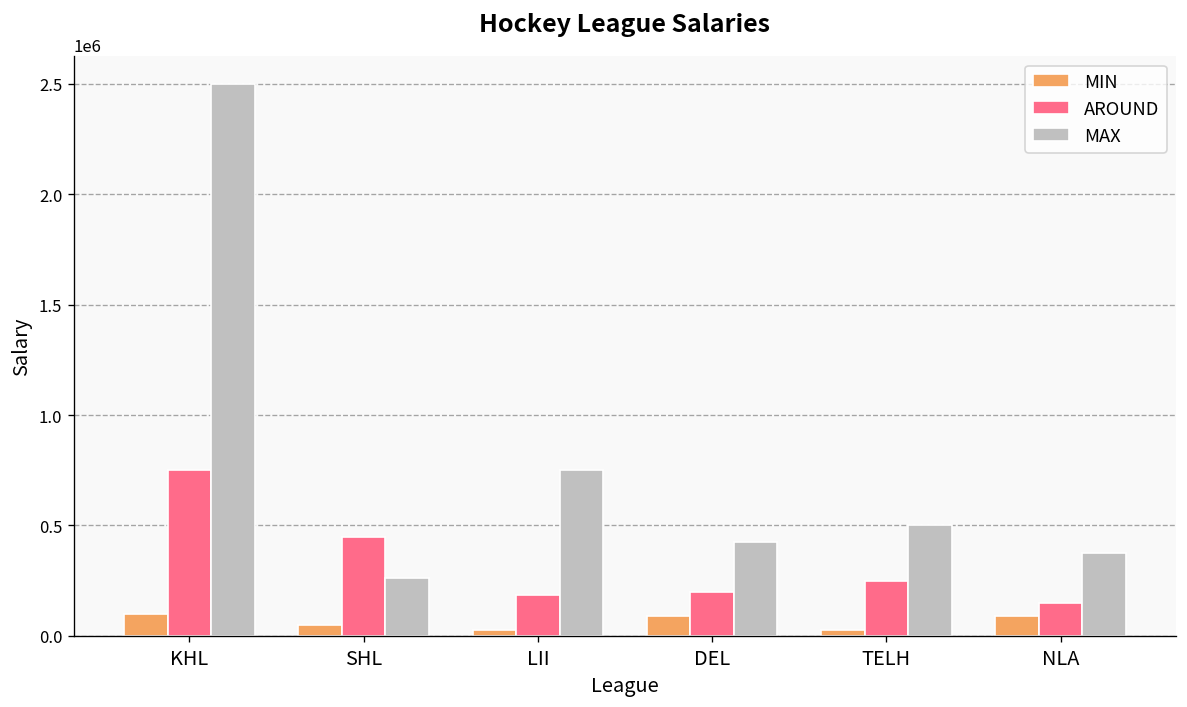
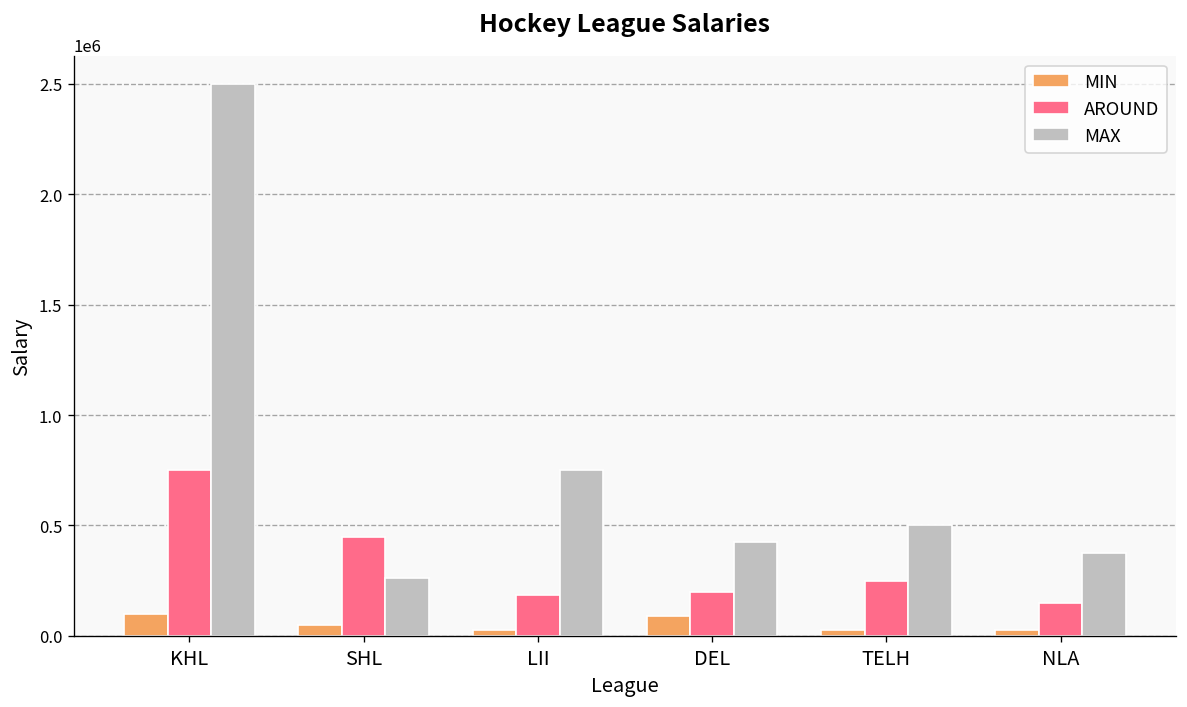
MIN, NLA: 90000 -> 30000
